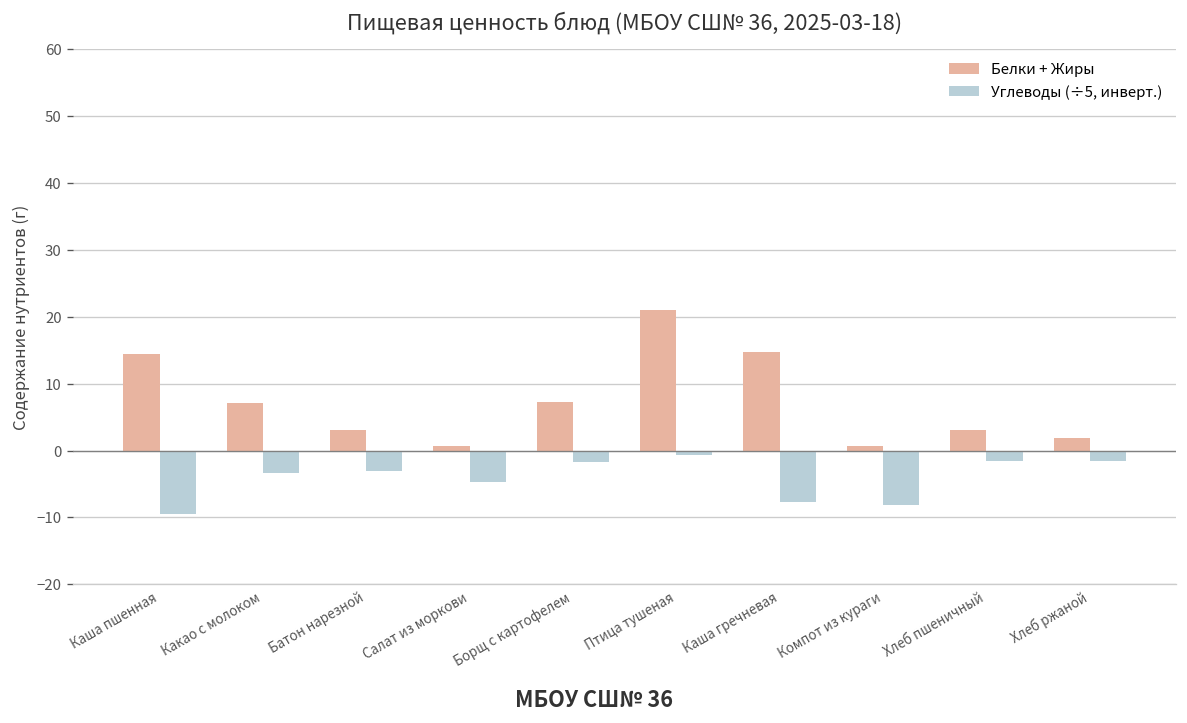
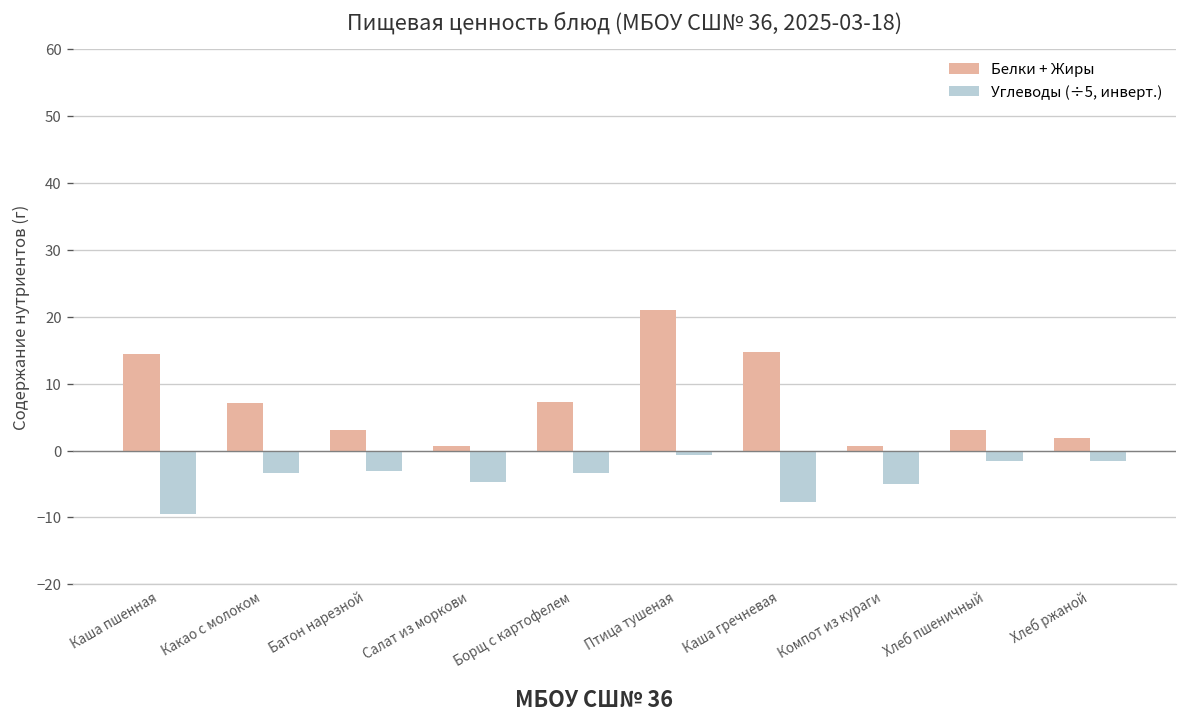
Углеводы (÷5, инверт.), Борщ с картофелем: -2 -> -3
Углеводы (÷5, инверт.), Компот из кураги: -8 -> -5
